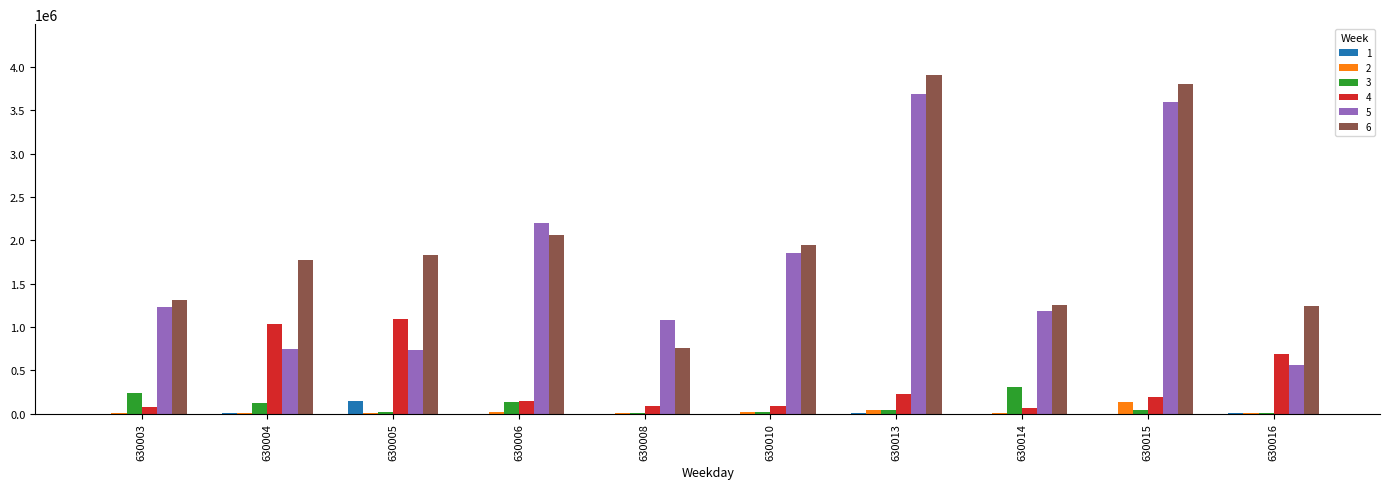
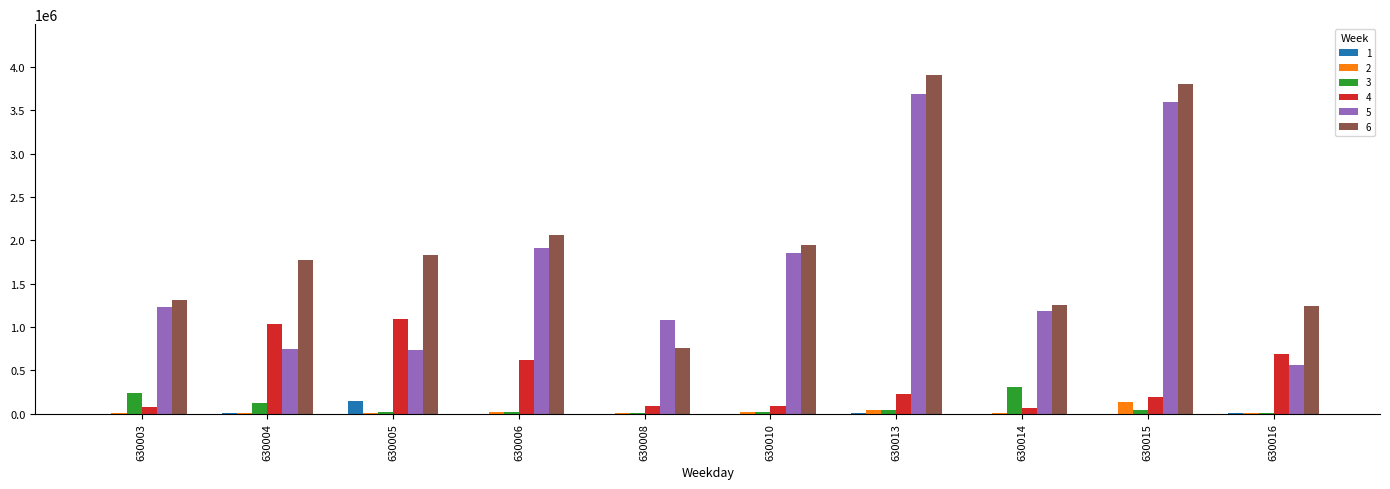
3, 630006: 100000 -> 0
4, 630006: 100000 -> 600000
5, 630006: 2200000 -> 1900000
